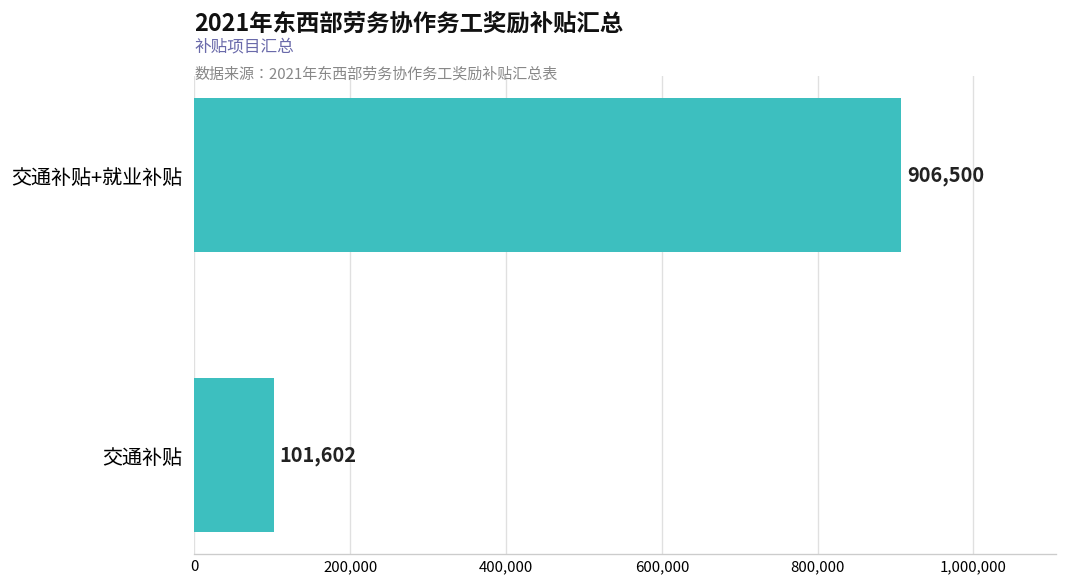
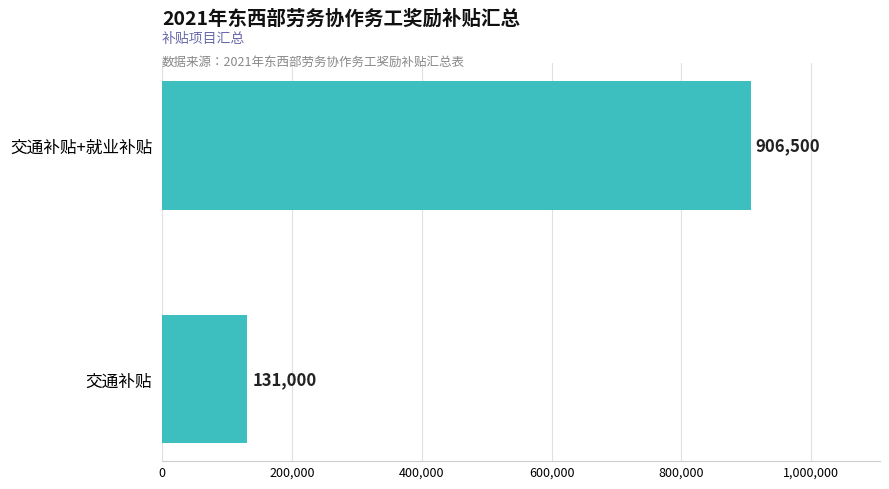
交通补贴: 101,602 -> 131,000
